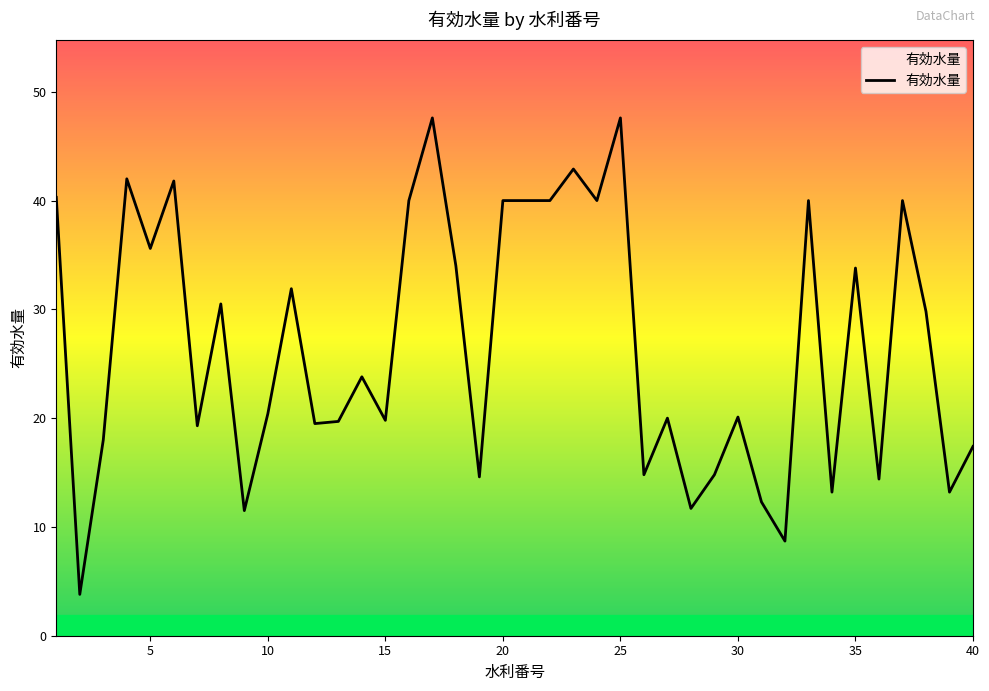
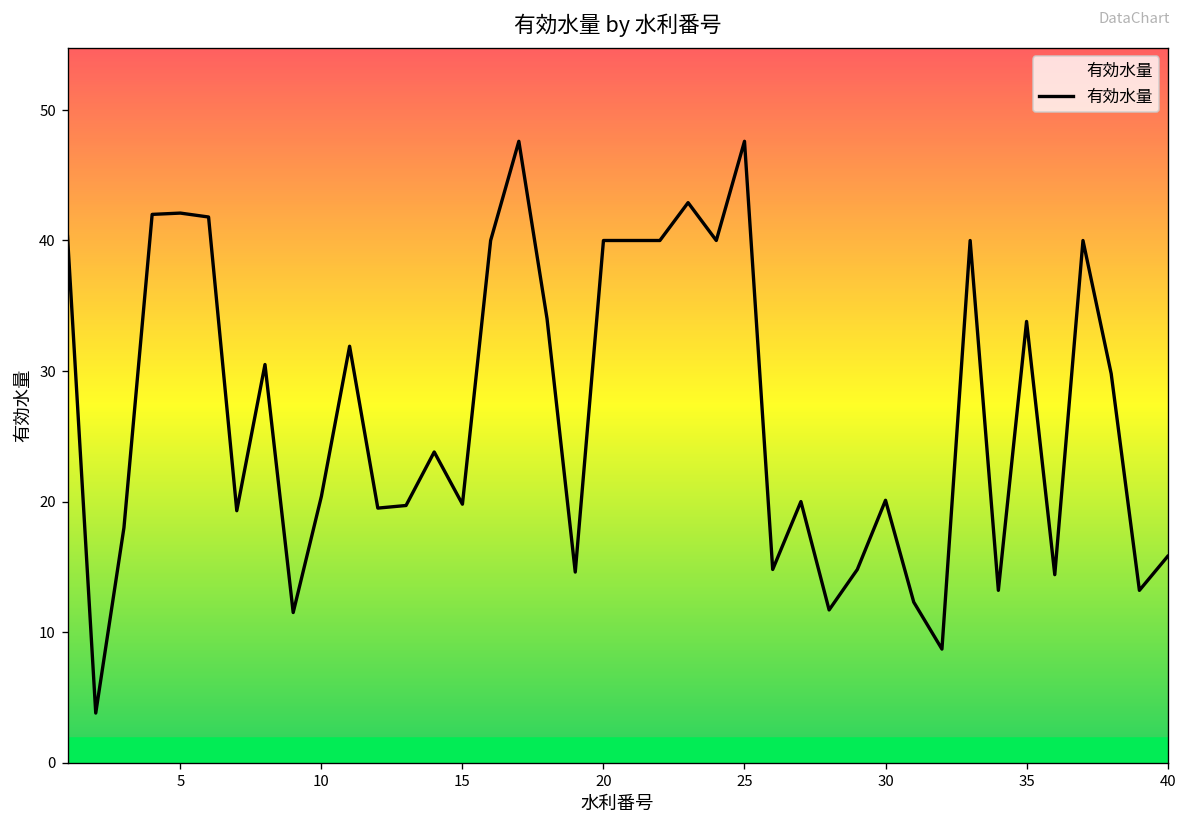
5: 35.6 -> 42.1
40: 17.4 -> 15.8
